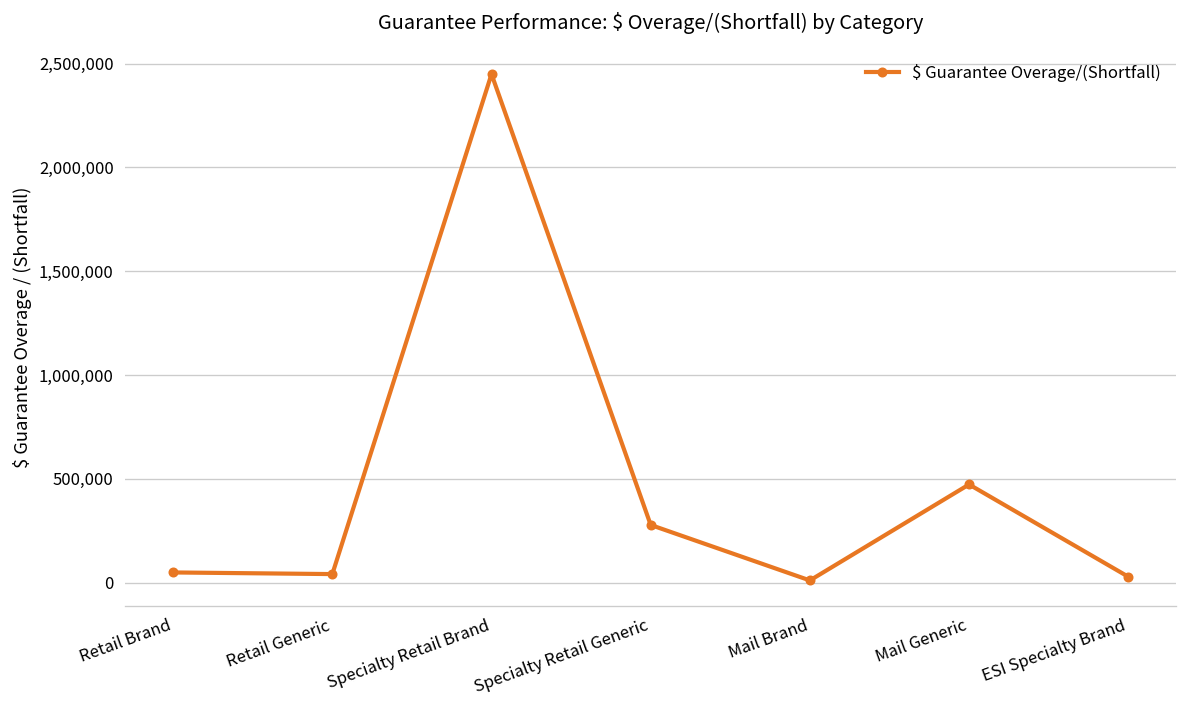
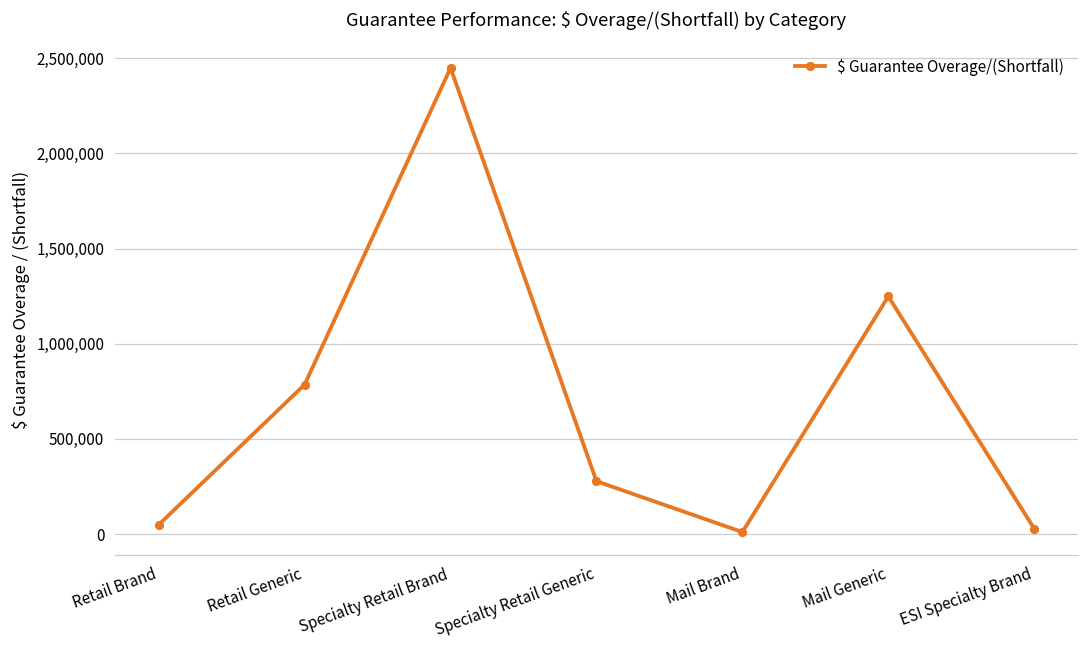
Retail Generic: 40,000 -> 790,000
Mail Generic: 470,000 -> 1,250,000
